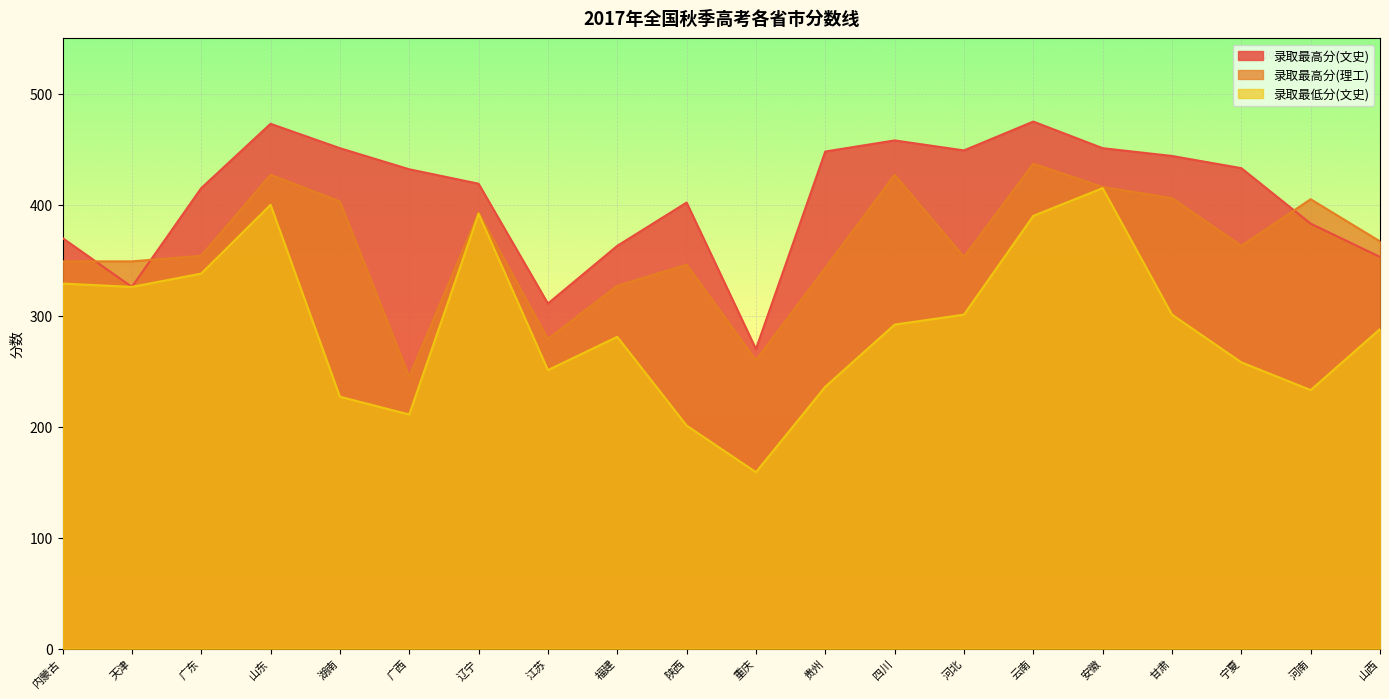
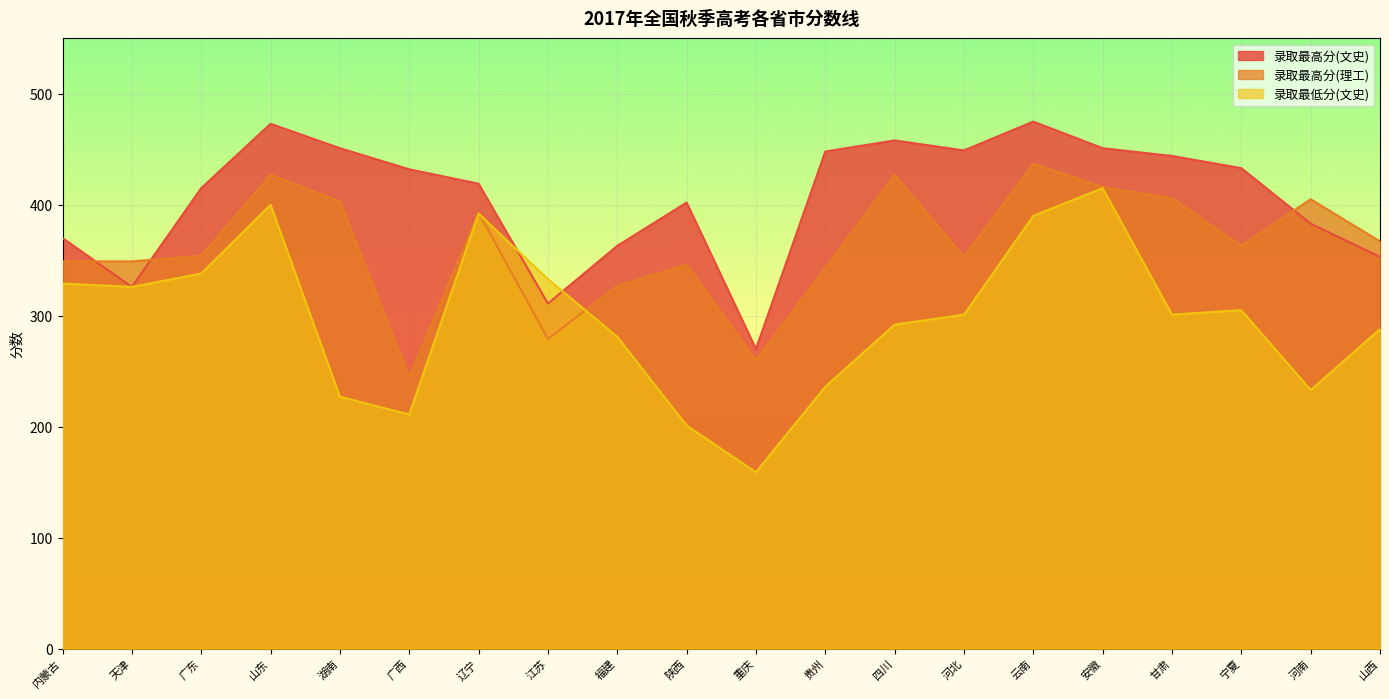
录取最低分(文史), 江苏: 251 -> 333
录取最低分(文史), 宁夏: 258 -> 305
